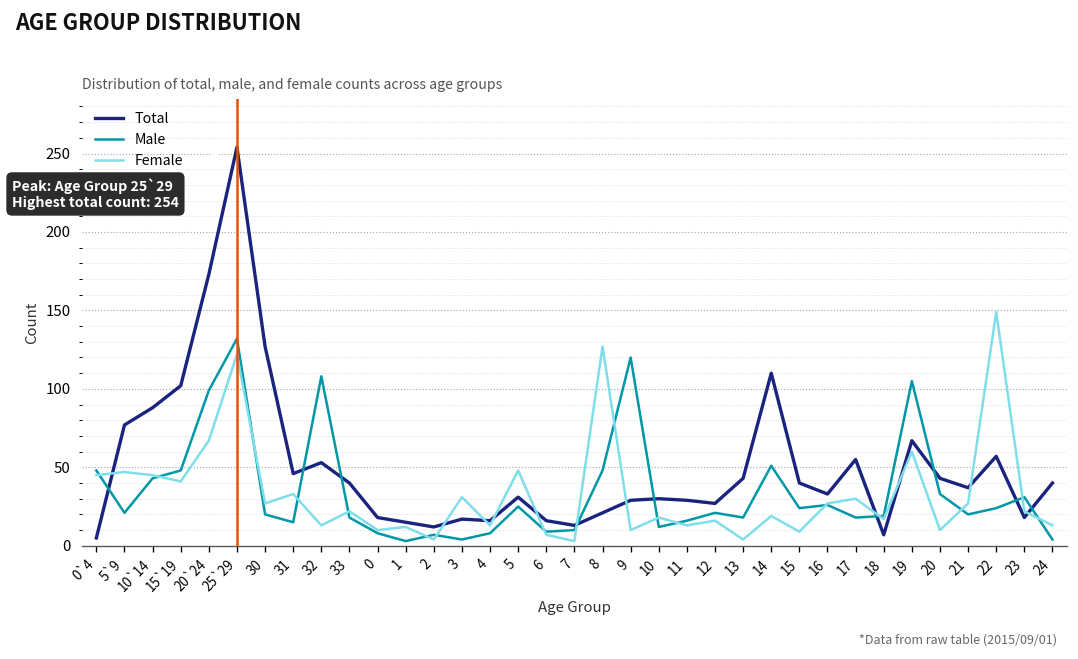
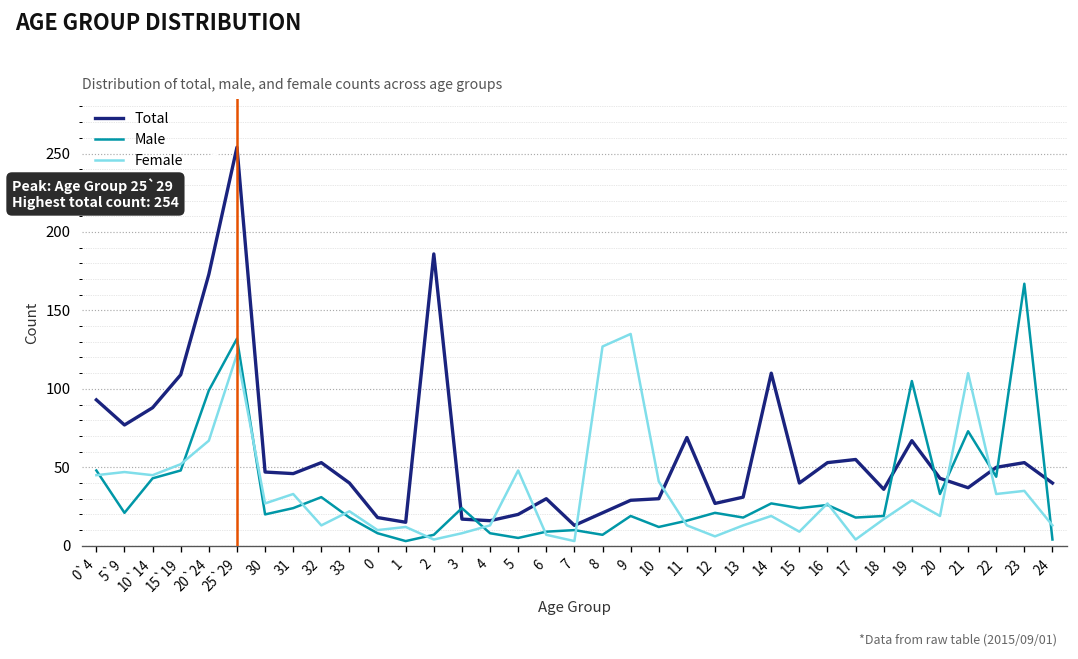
Total, 0`4: 5 -> 93
Total, 15`19: 102 -> 109
Female, 15`19: 41 -> 52
Total, 30: 127 -> 47
Male, 31: 15 -> 24
Male, 32: 108 -> 31
Total, 2: 12 -> 186
Male, 3: 4 -> 24
Female, 3: 31 -> 8
Total, 5: 31 -> 20
Male, 5: 25 -> 5
Total, 6: 16 -> 30
Male, 8: 48 -> 7
Male, 9: 120 -> 19
Female, 9: 10 -> 135
Female, 10: 18 -> 41
Total, 11: 29 -> 69
Female, 12: 16 -> 6
Total, 13: 43 -> 31
Female, 13: 4 -> 13
Male, 14: 51 -> 27
Total, 16: 33 -> 53
Female, 17: 30 -> 4
Total, 18: 7 -> 36
Female, 19: 60 -> 29
Female, 20: 10 -> 19
Male, 21: 20 -> 73
Female, 21: 27 -> 110
Total, 22: 57 -> 50
Male, 22: 24 -> 44
Female, 22: 149 -> 33
Total, 23: 18 -> 53
Male, 23: 31 -> 167
Female, 23: 22 -> 35
